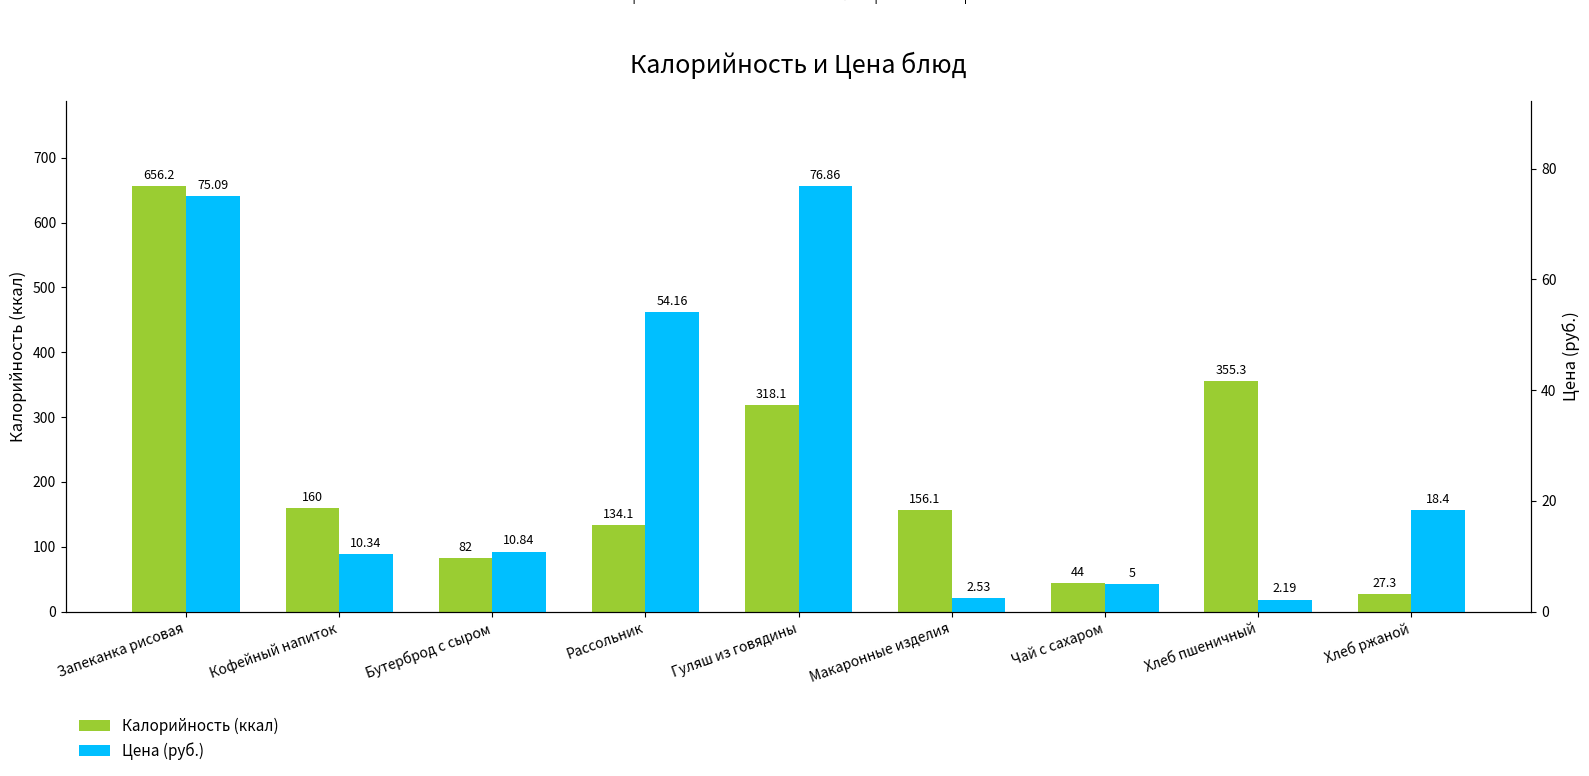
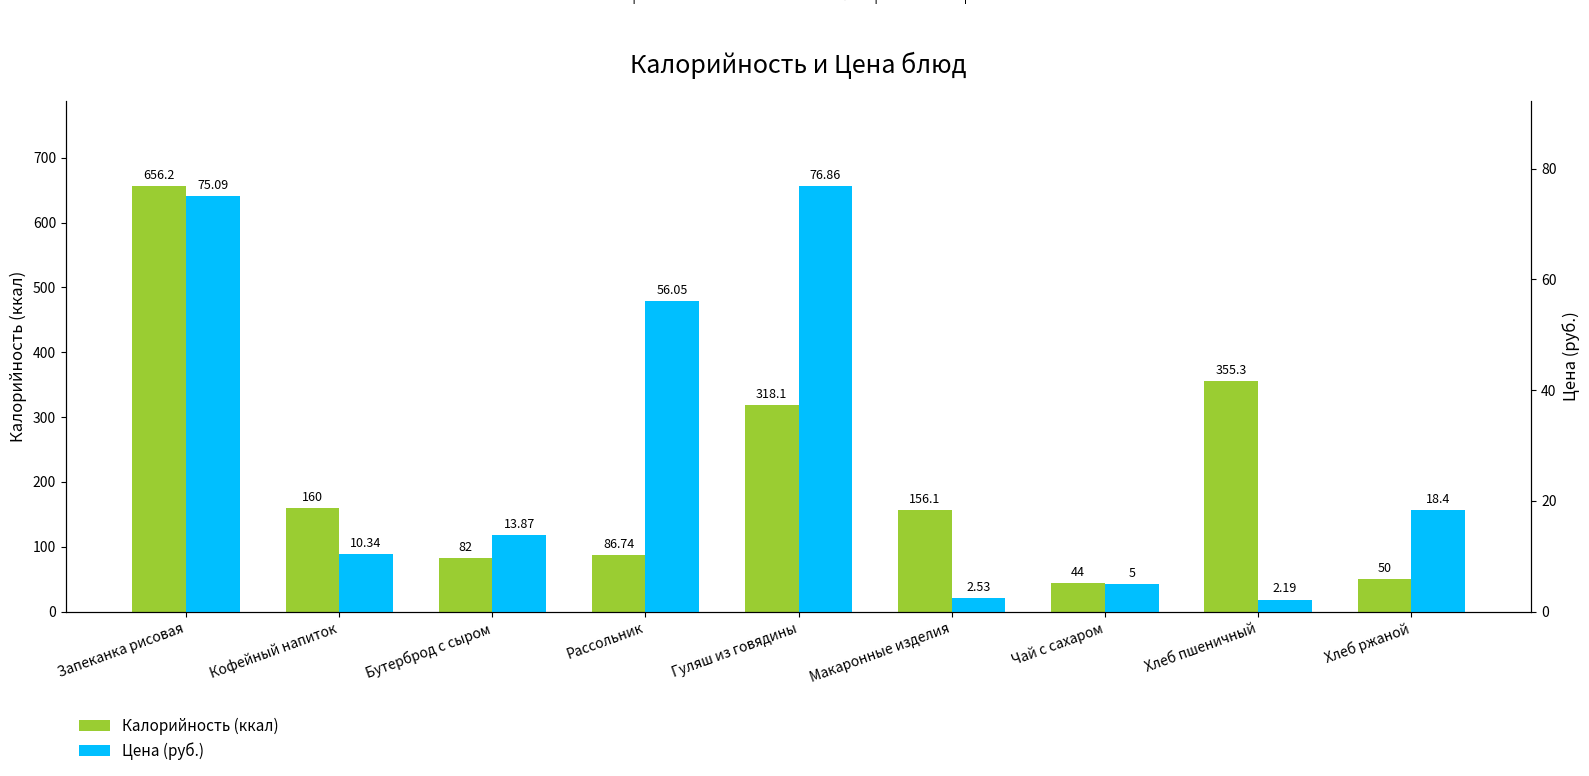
Калорийность (ккал), Рассольник: 134.1 -> 86.74
Калорийность (ккал), Хлеб ржаной: 27.3 -> 50
Цена (руб.), Бутерброд с сыром: 10.84 -> 13.87
Цена (руб.), Рассольник: 54.16 -> 56.05
